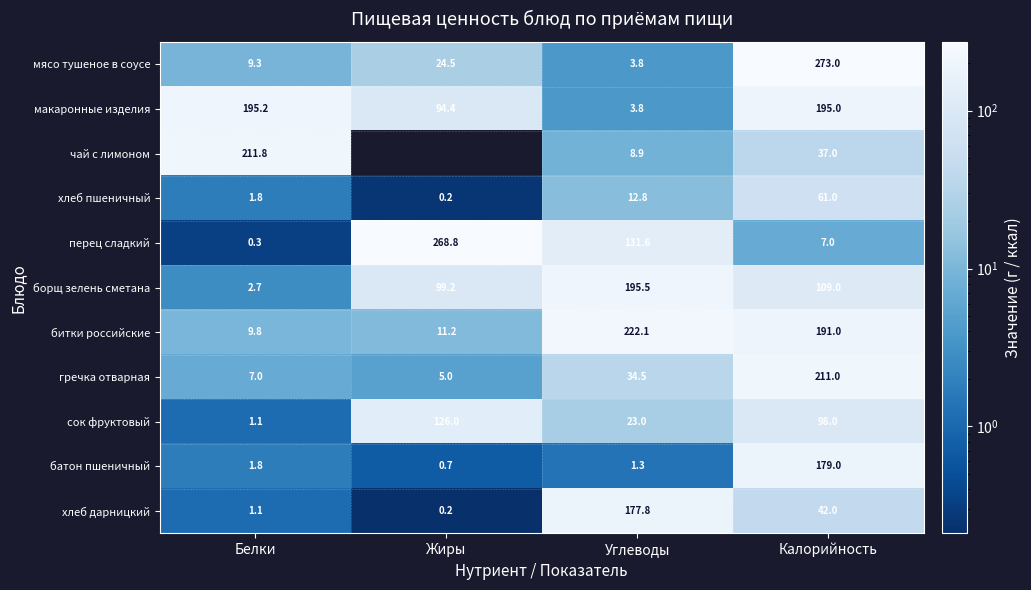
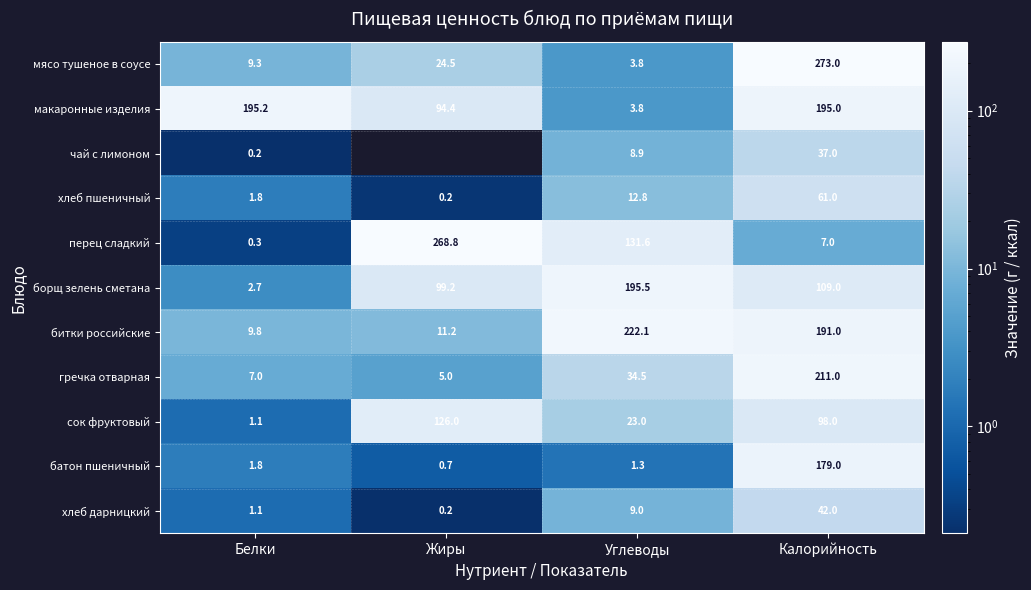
чай с лимоном, Белки: 211.8 -> 0.2
хлеб дарницкий, Углеводы: 177.8 -> 9.0
